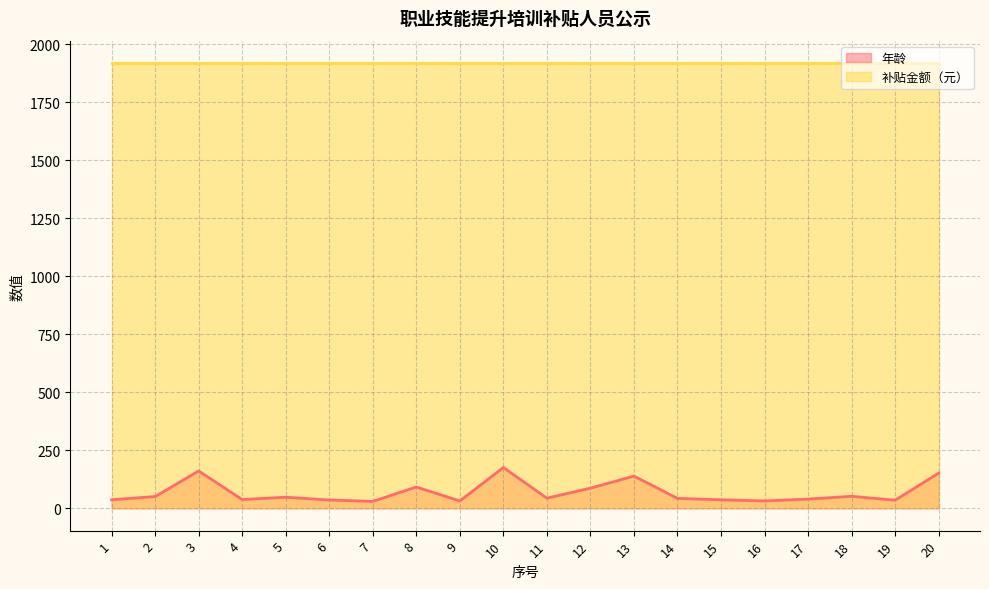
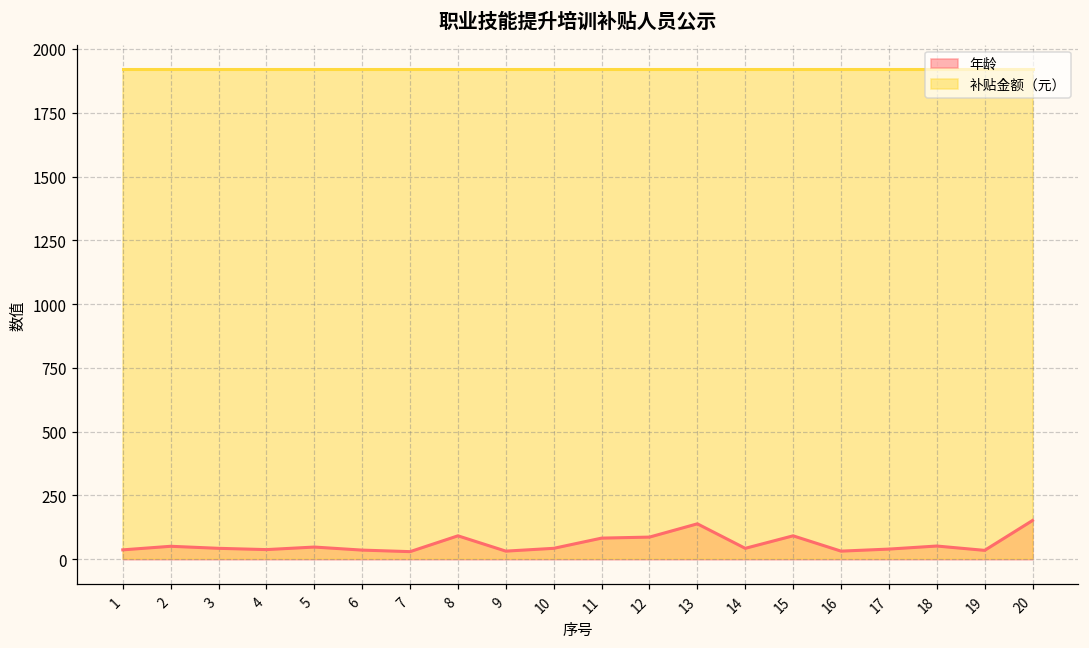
年龄, 3: 160 -> 40
年龄, 10: 180 -> 40
年龄, 11: 40 -> 80
年龄, 15: 40 -> 90
